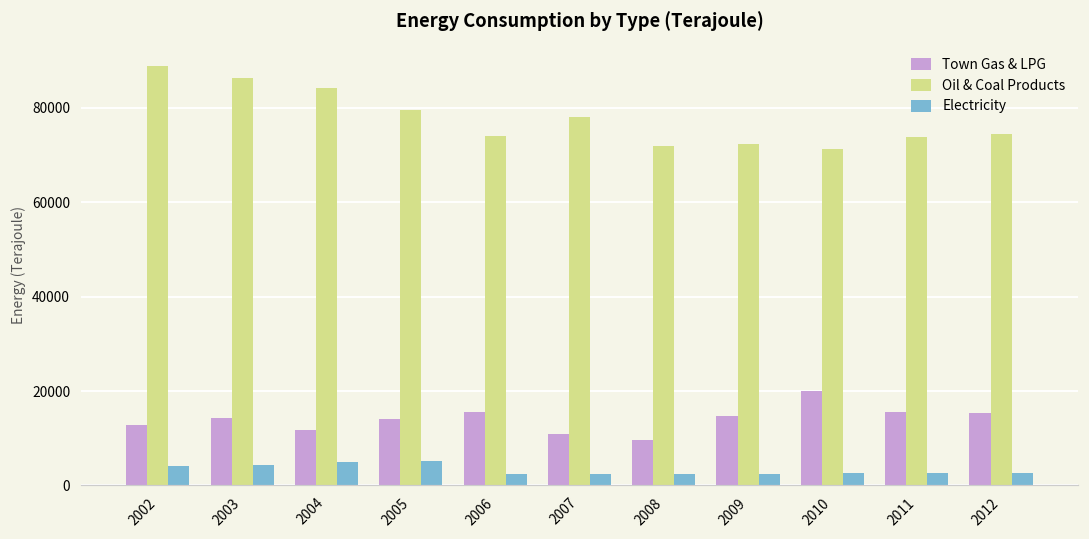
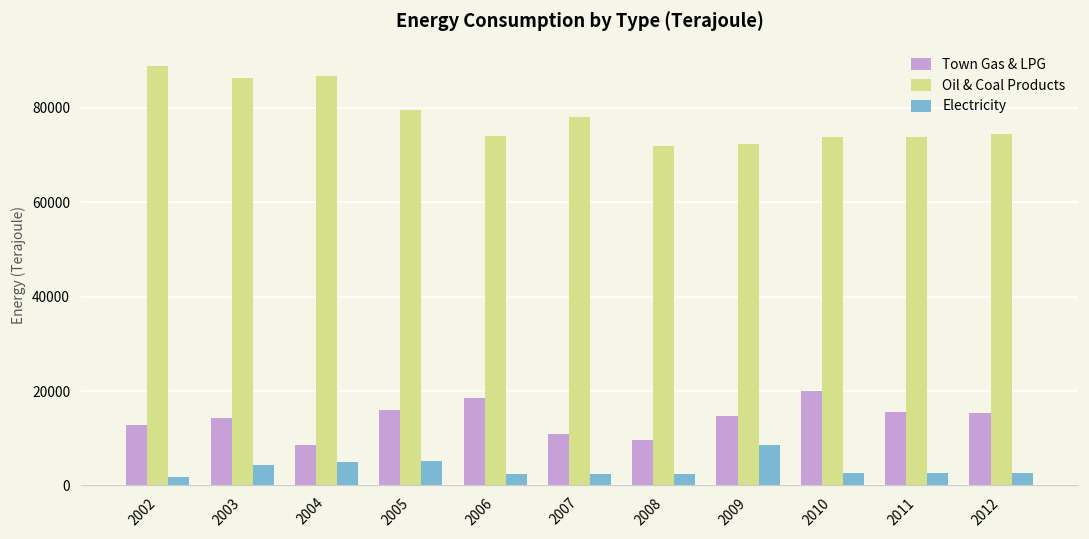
Electricity, 2002: 4000 -> 2000
Town Gas & LPG, 2004: 12000 -> 8000
Oil & Coal Products, 2004: 84000 -> 87000
Town Gas & LPG, 2005: 14000 -> 16000
Town Gas & LPG, 2006: 15000 -> 19000
Electricity, 2009: 3000 -> 9000
Oil & Coal Products, 2010: 71000 -> 74000
